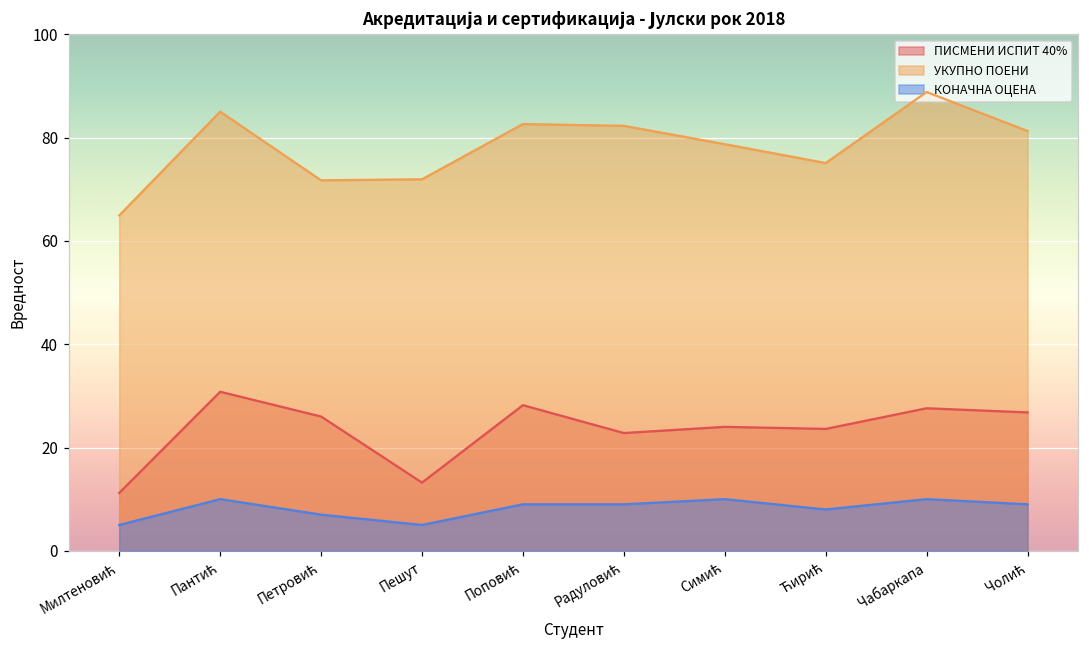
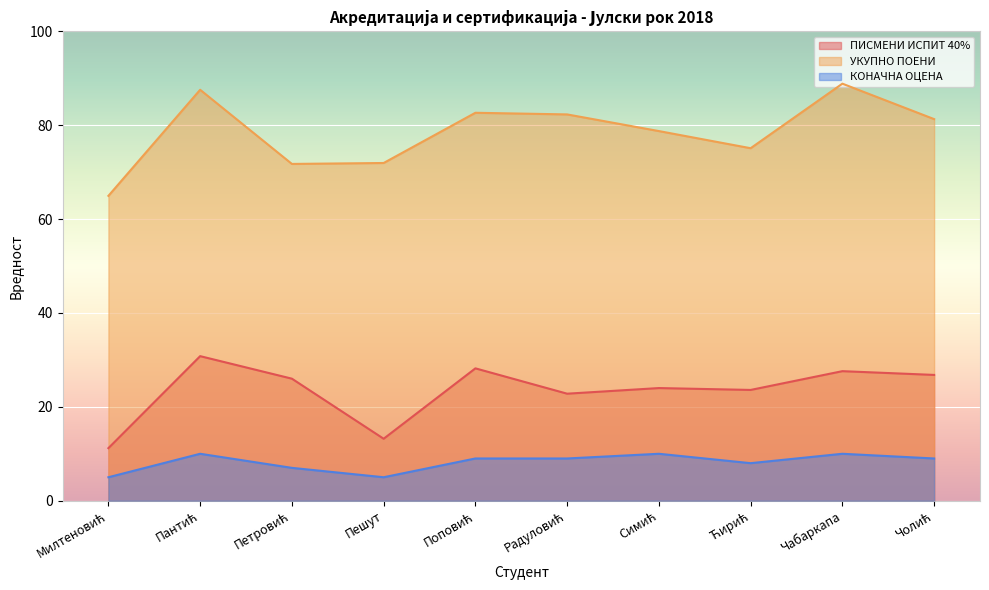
УКУПНО ПОЕНИ, Пантић: 85 -> 88
